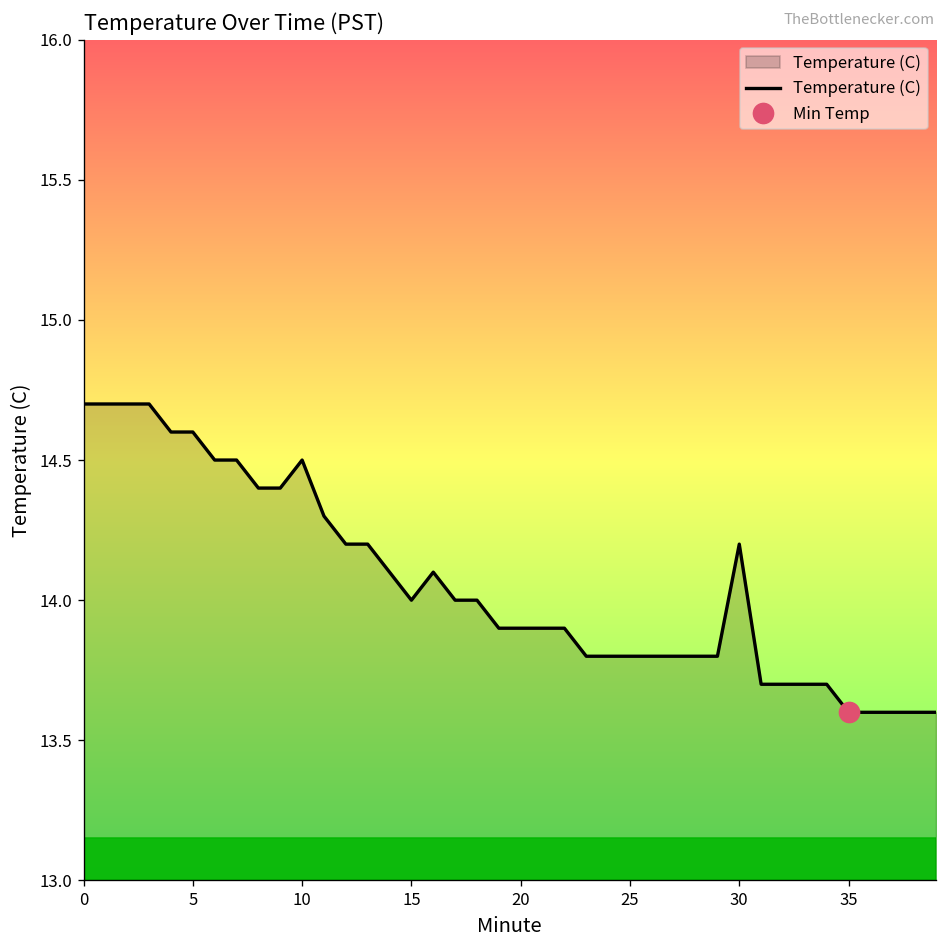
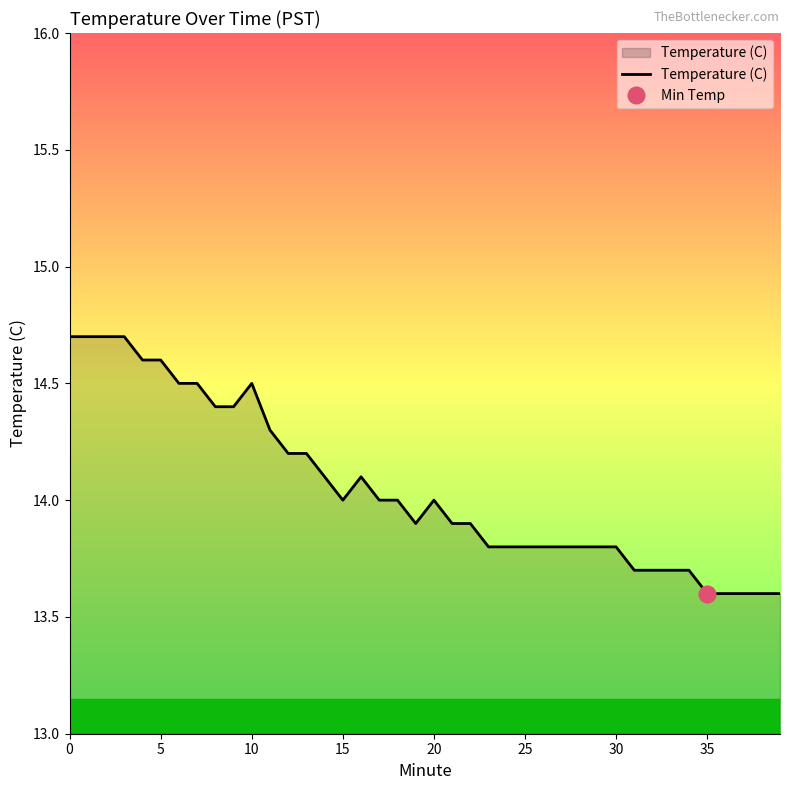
Temperature (C), 20: 13.9 -> 14.0
Temperature (C), 30: 14.2 -> 13.8
